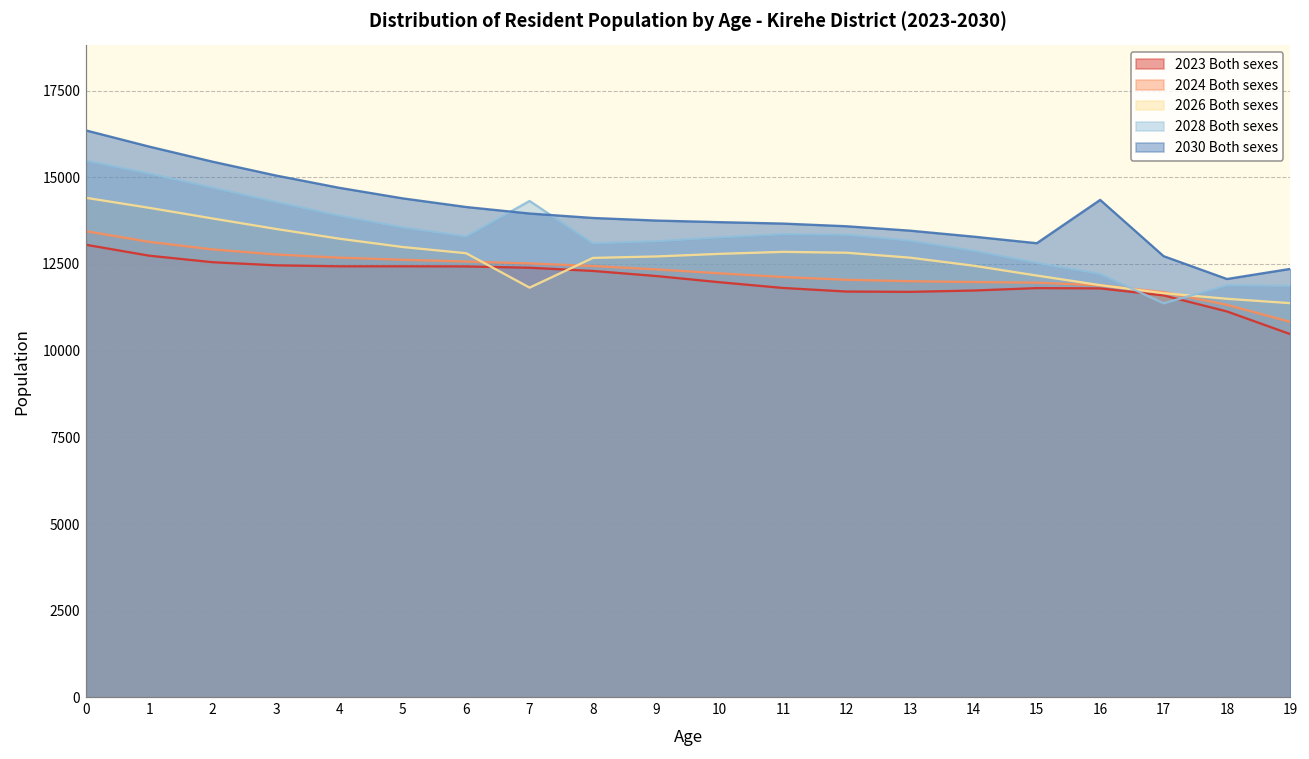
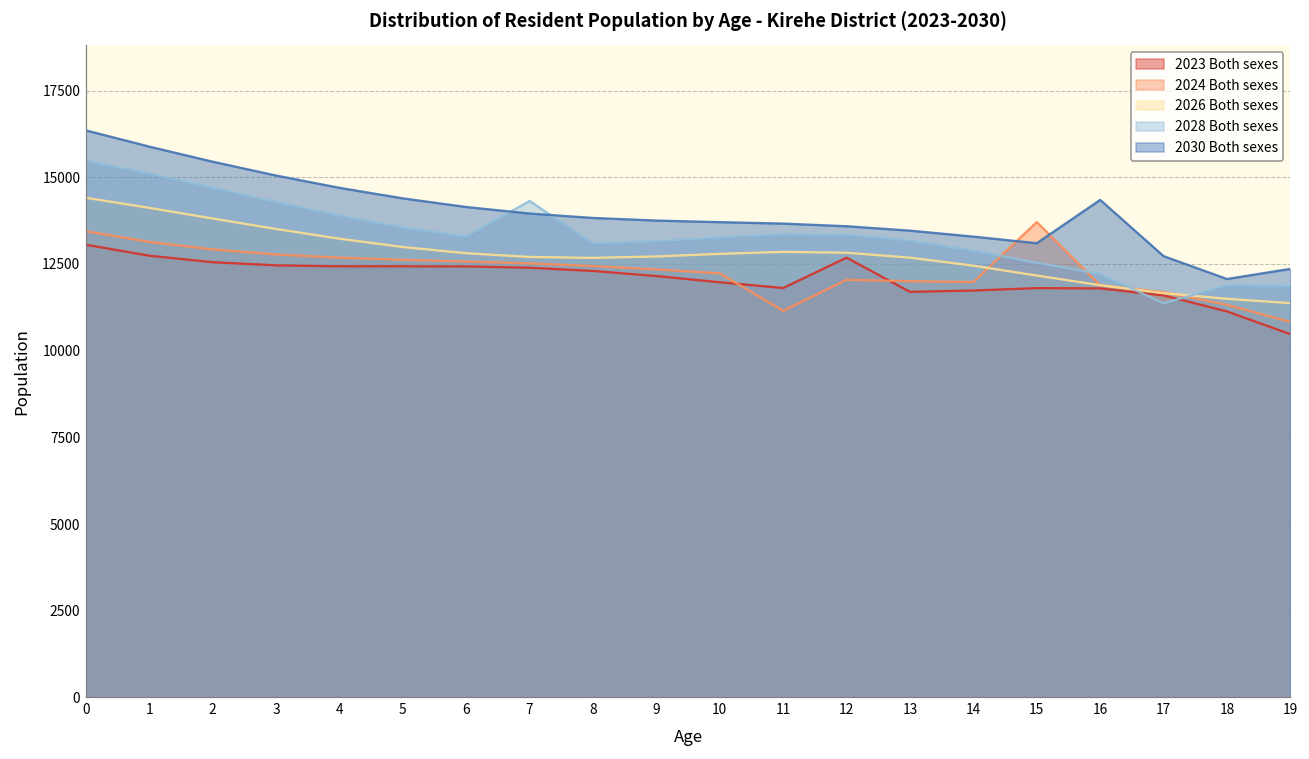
2026 Both sexes, 7: 11800 -> 12700
2024 Both sexes, 11: 12100 -> 11100
2023 Both sexes, 12: 11700 -> 12700
2024 Both sexes, 15: 12000 -> 13700
